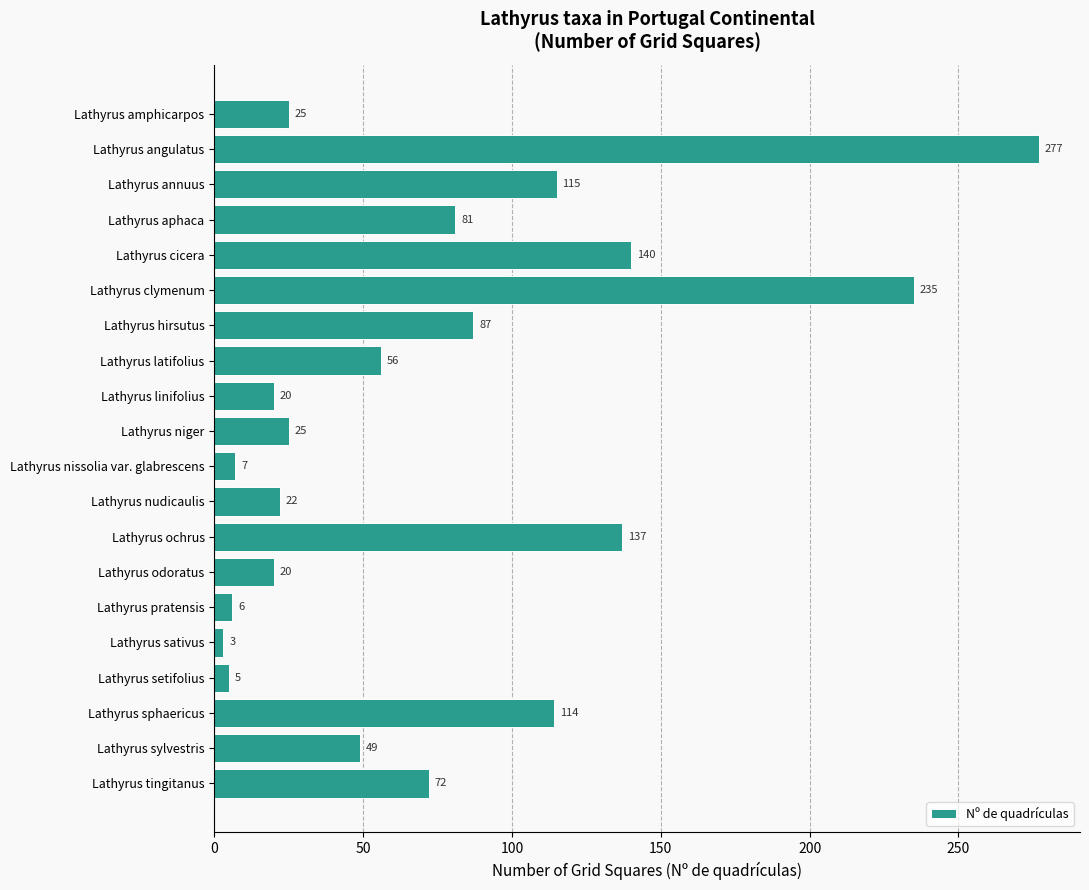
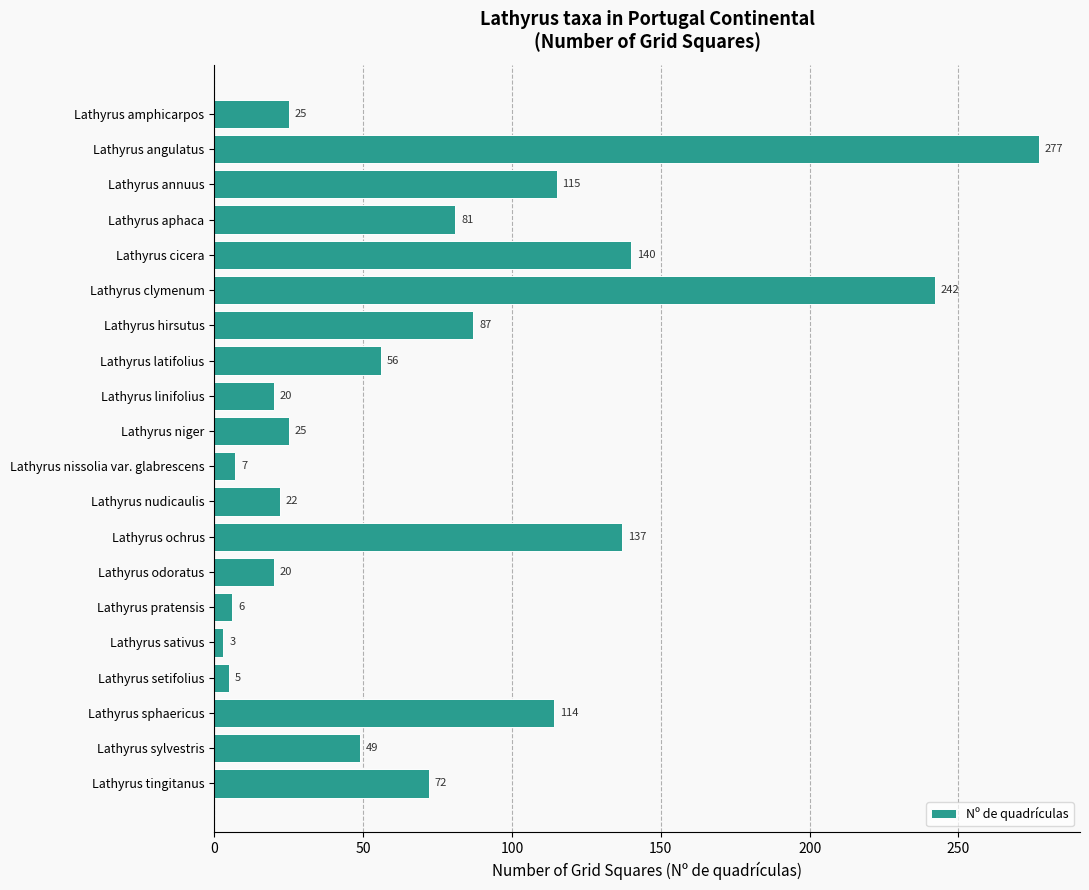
Lathyrus clymenum: 235 -> 242
